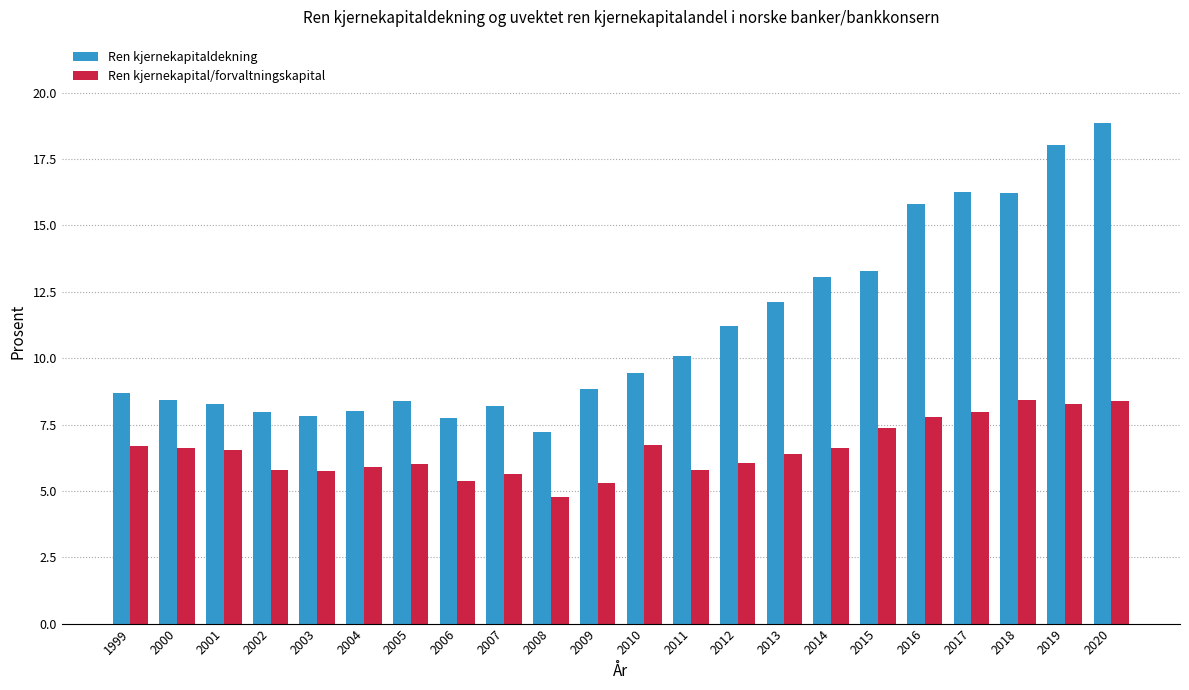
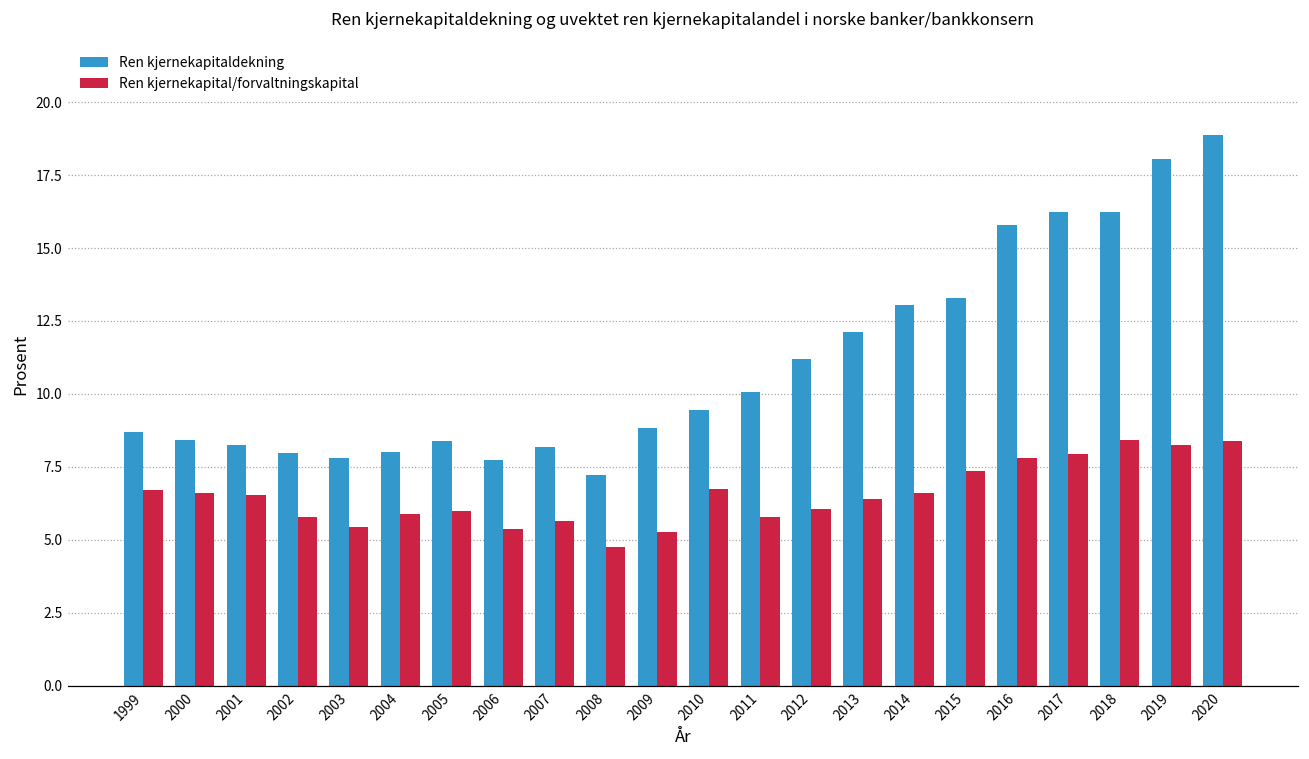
Ren kjernekapital/forvaltningskapital, 2003: 5.8 -> 5.4
